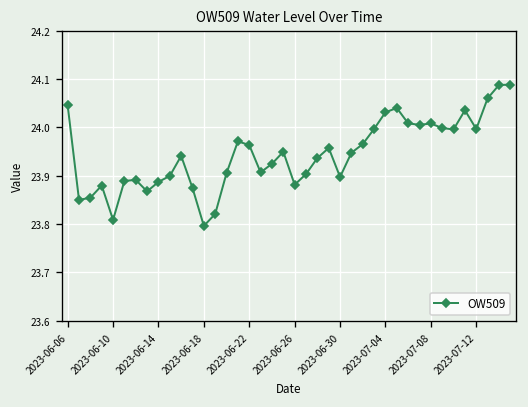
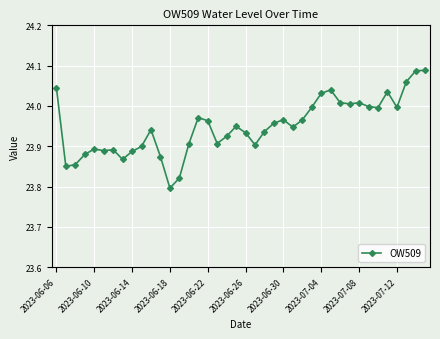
2023-06-10: 23.81 -> 23.89
2023-06-26: 23.88 -> 23.93
2023-06-30: 23.90 -> 23.97
